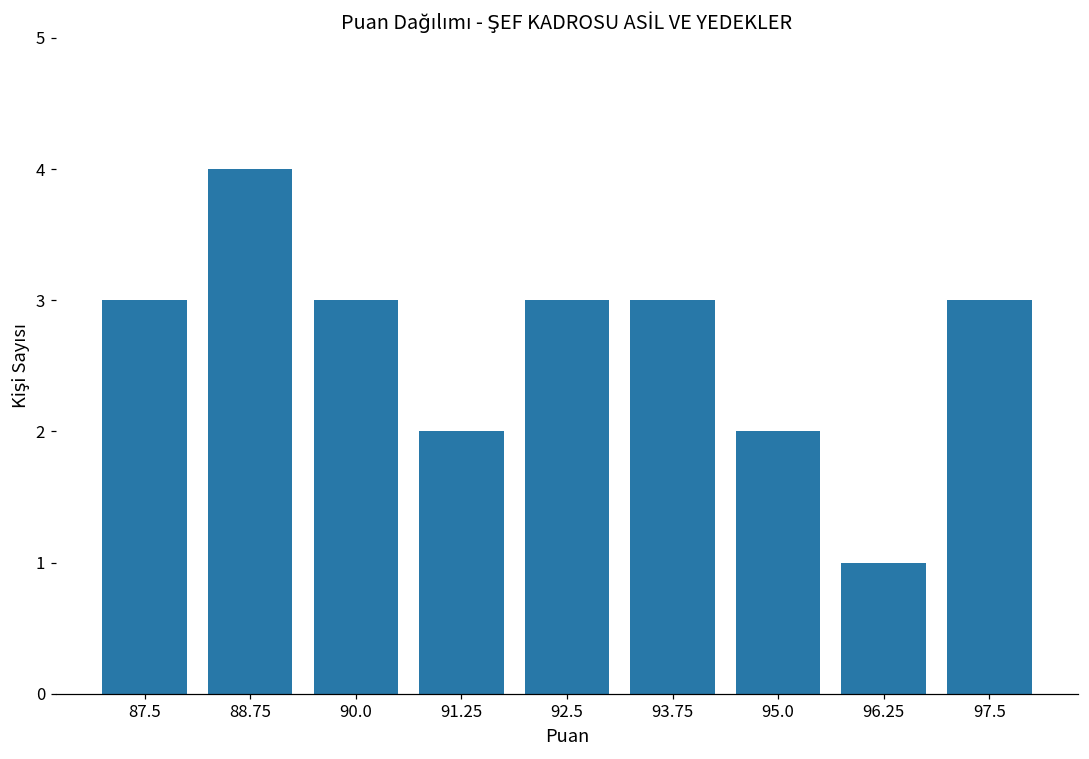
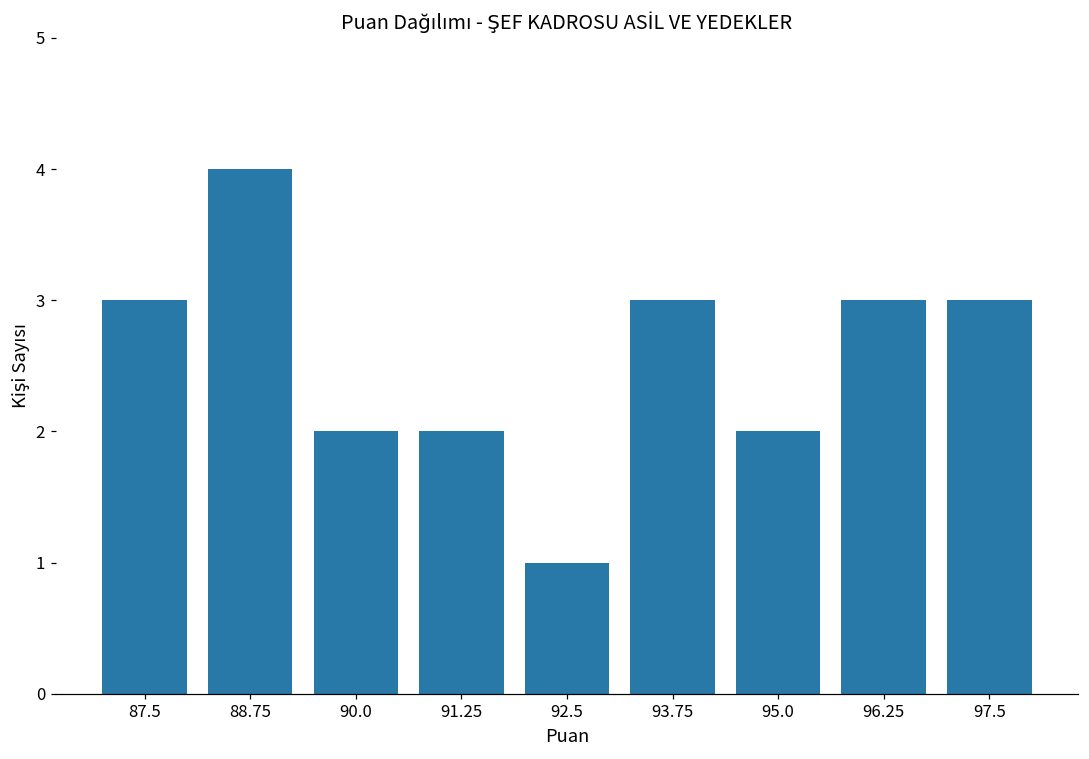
90.0: 3 -> 2
92.5: 3 -> 1
96.25: 1 -> 3
